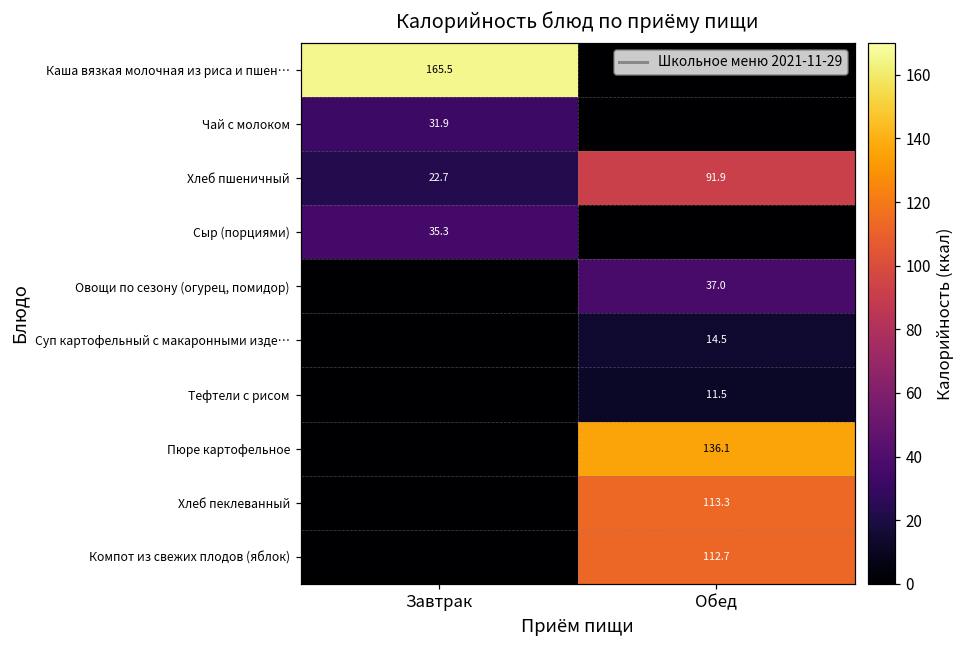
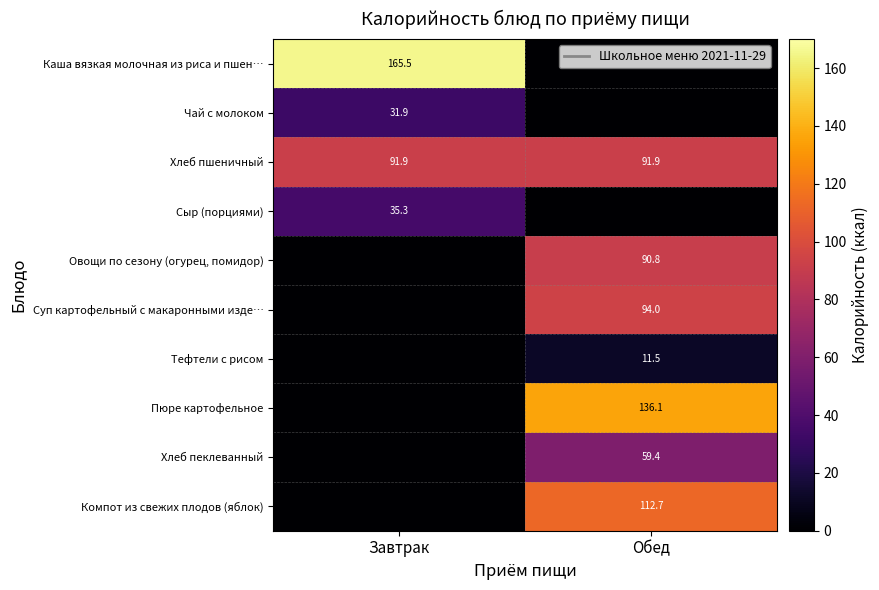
Хлеб пшеничный, Завтрак: 22.7 -> 91.9
Овощи по сезону (огурец, помидор), Обед: 37.0 -> 90.8
Суп картофельный с макаронными изде…, Обед: 14.5 -> 94.0
Хлеб пеклеванный, Обед: 113.3 -> 59.4
